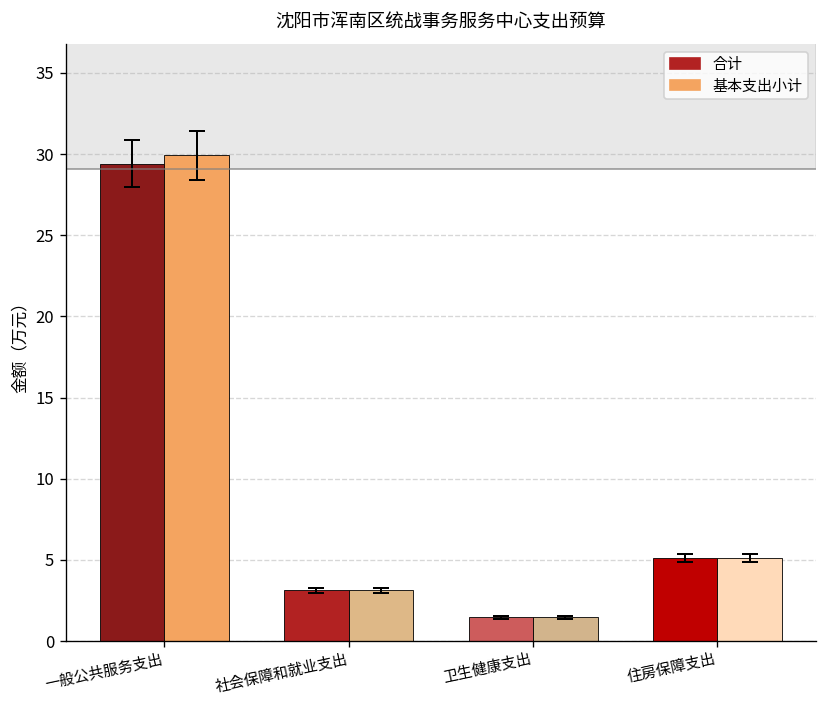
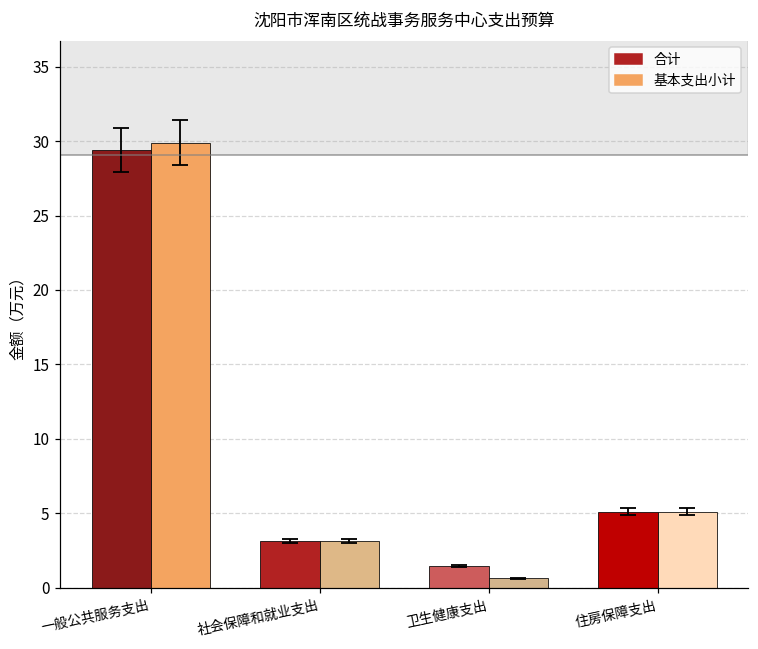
基本支出小计, 卫生健康支出: 1.5 -> 0.6
